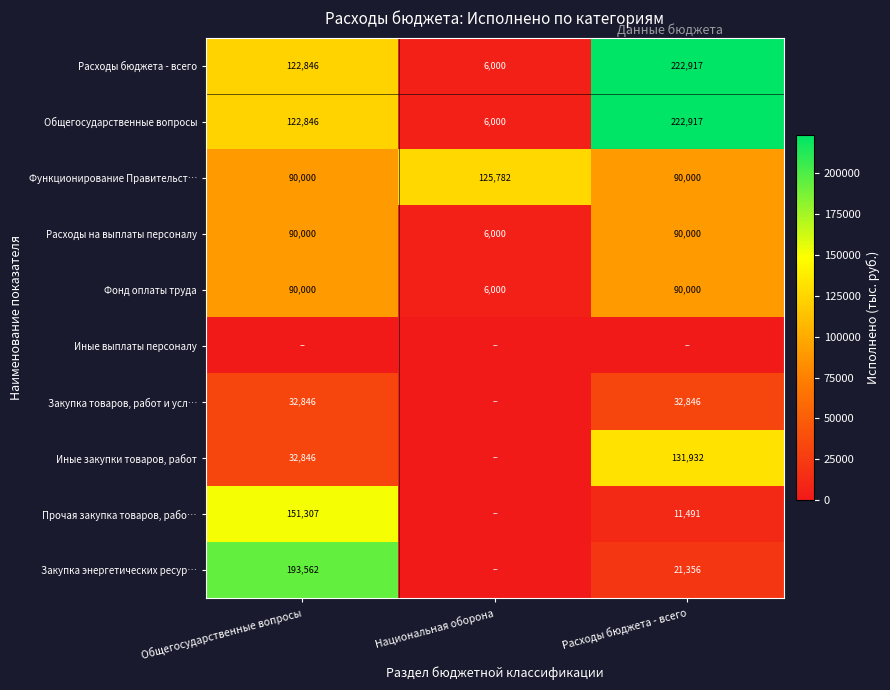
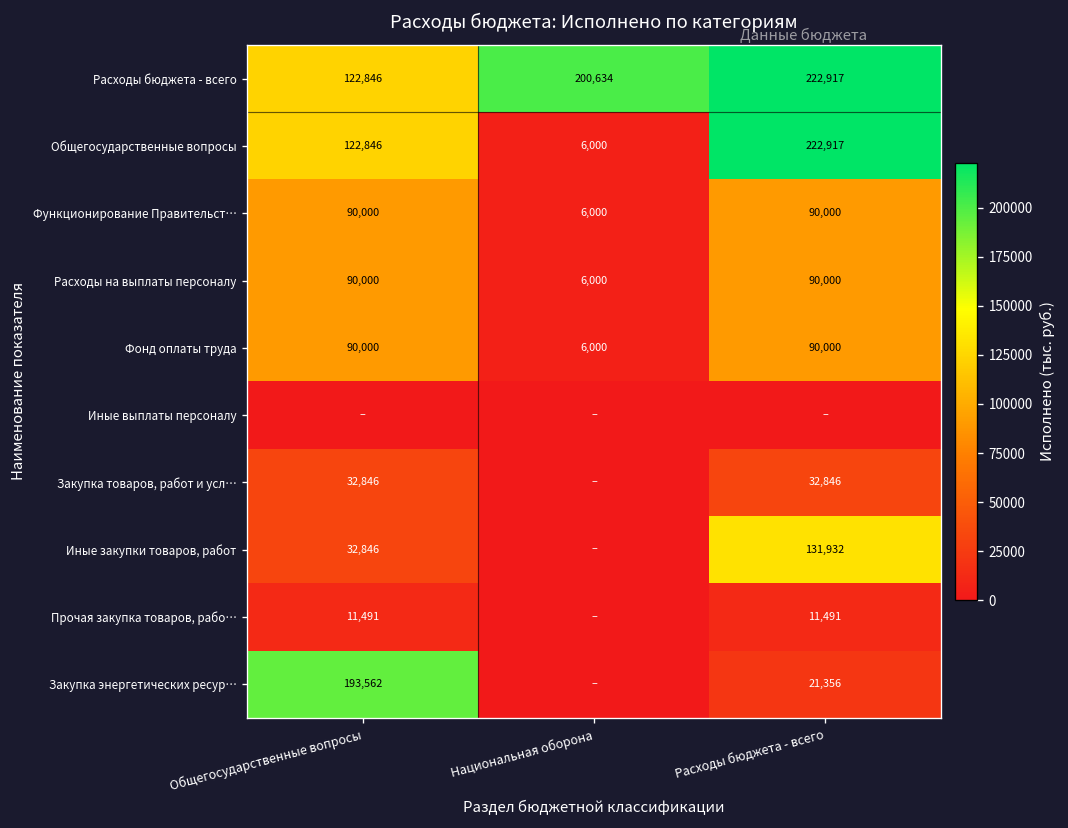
Расходы бюджета - всего, Национальная оборона: 6,000 -> 200,634
Функционирование Правительст…, Национальная оборона: 125,782 -> 6,000
Прочая закупка товаров, рабо…, Общегосударственные вопросы: 151,307 -> 11,491
